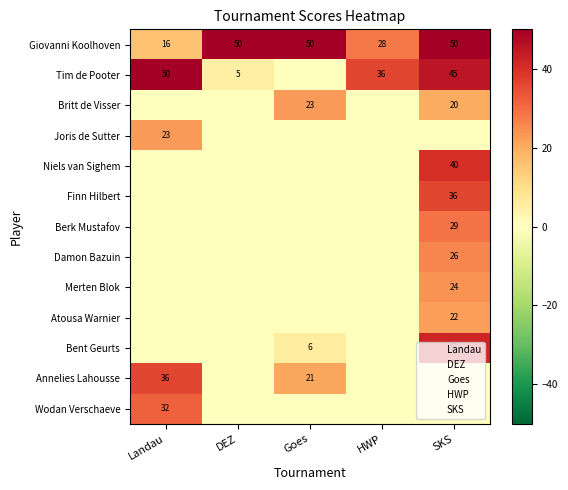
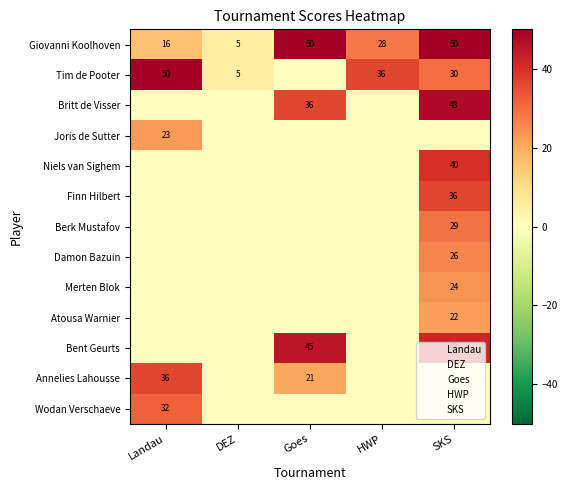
Giovanni Koolhoven, DEZ: 50 -> 5
Tim de Pooter, SKS: 45 -> 30
Britt de Visser, Goes: 23 -> 36
Britt de Visser, SKS: 20 -> 48
Bent Geurts, Goes: 6 -> 45
